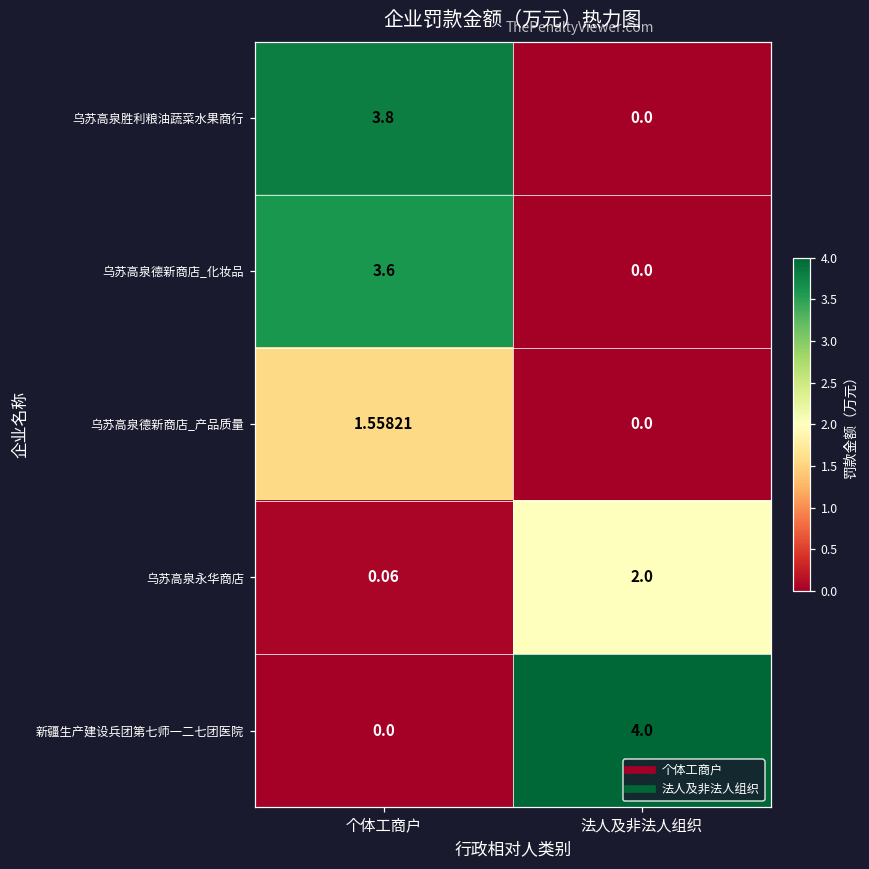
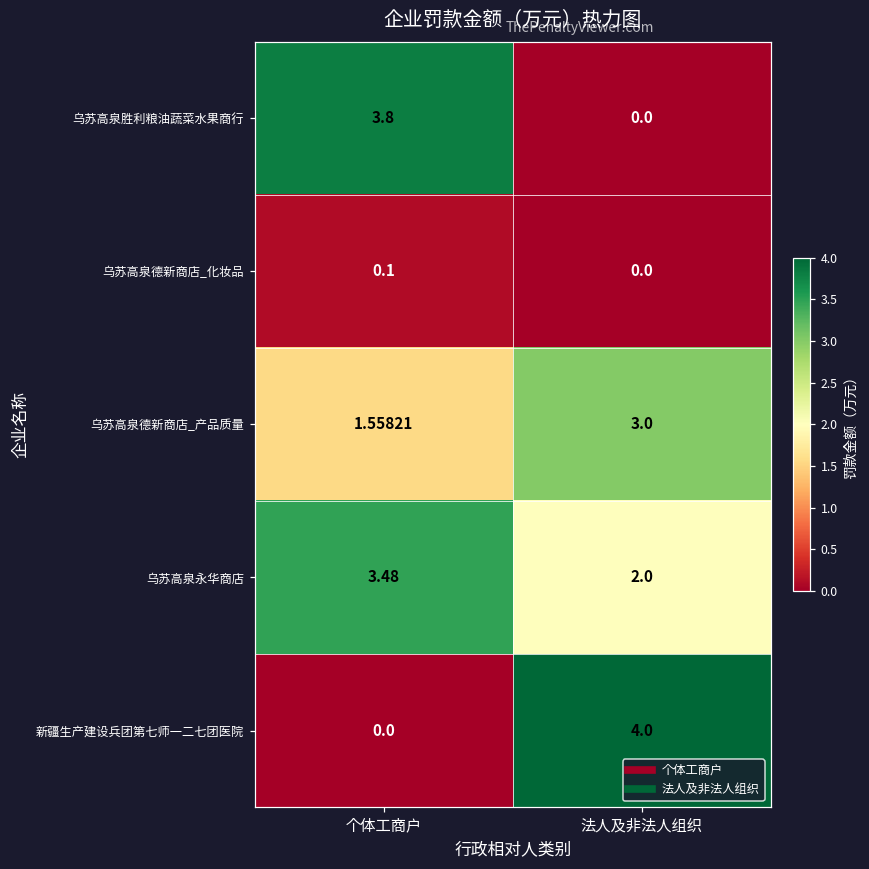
乌苏高泉德新商店_化妆品, 个体工商户: 3.6 -> 0.1
乌苏高泉德新商店_产品质量, 法人及非法人组织: 0.0 -> 3.0
乌苏高泉永华商店, 个体工商户: 0.06 -> 3.48
